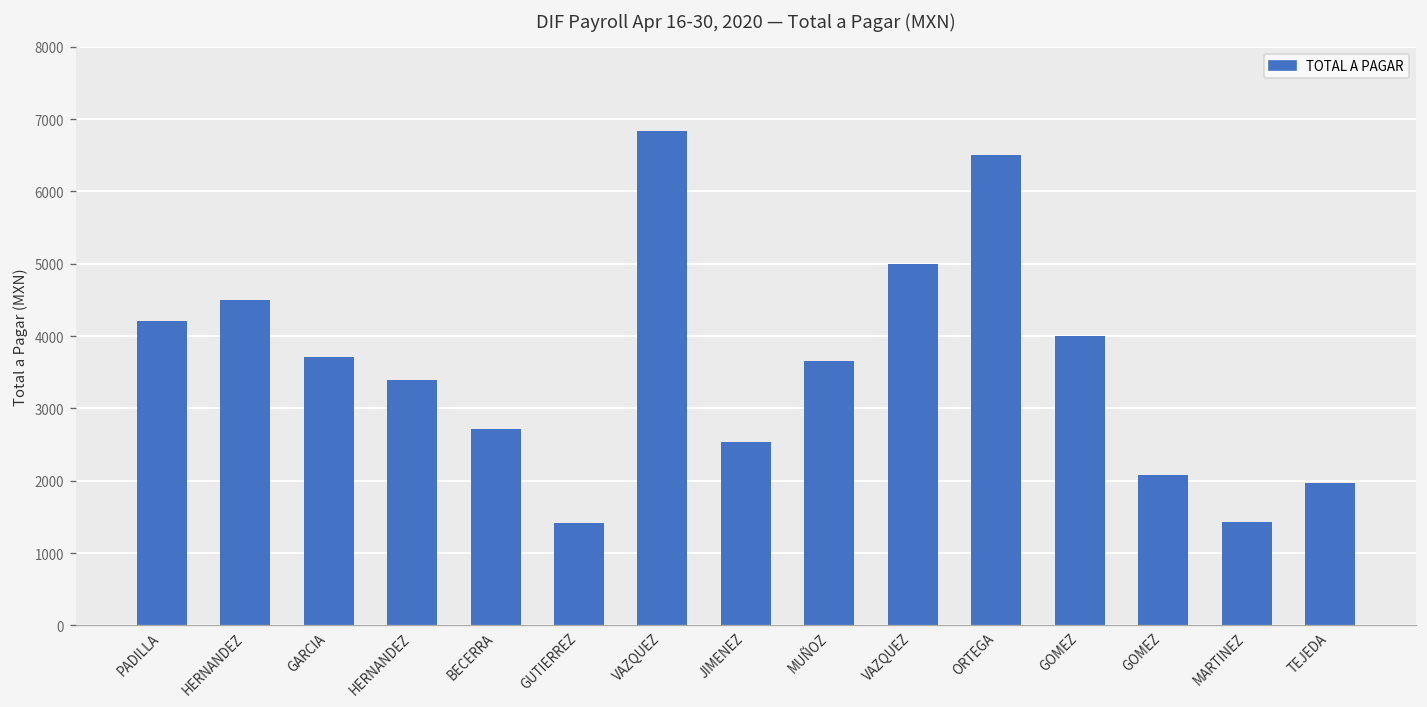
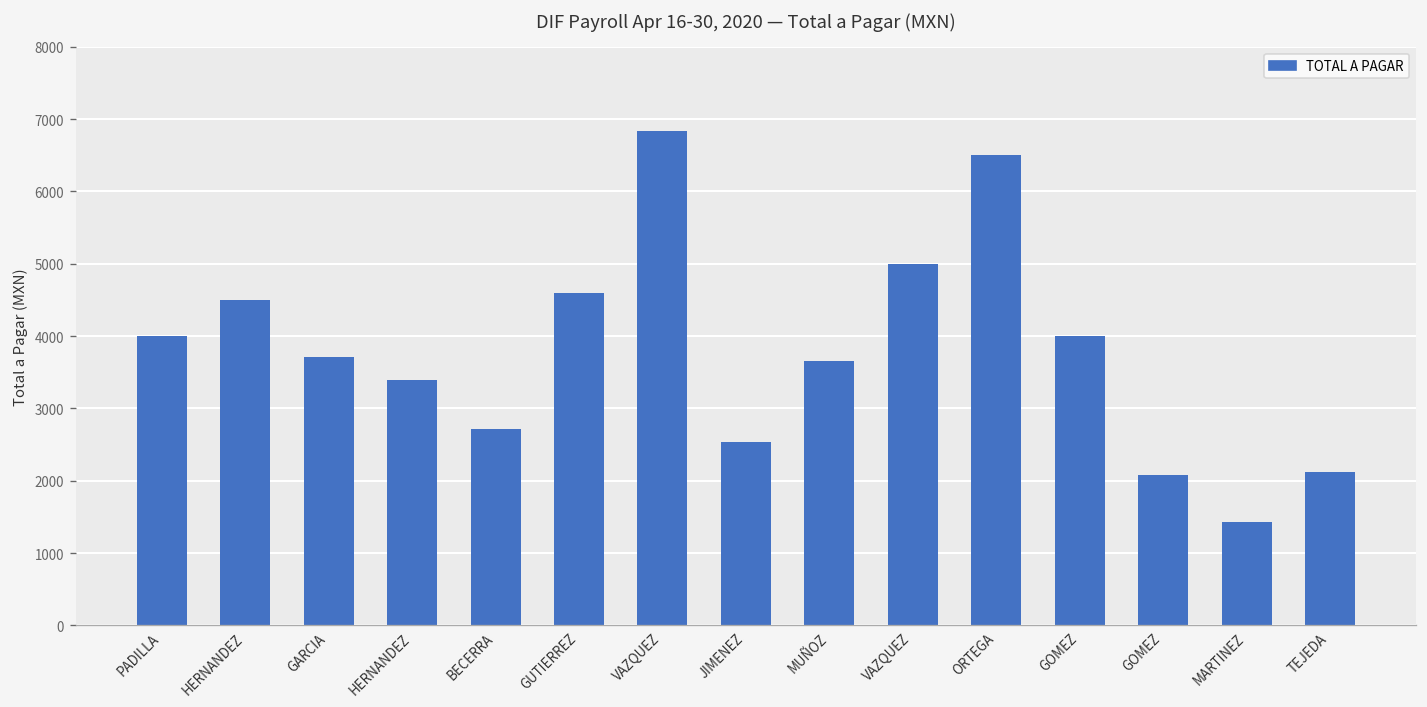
PADILLA: 4200 -> 4000
GUTIERREZ: 1400 -> 4600
TEJEDA: 2000 -> 2100
